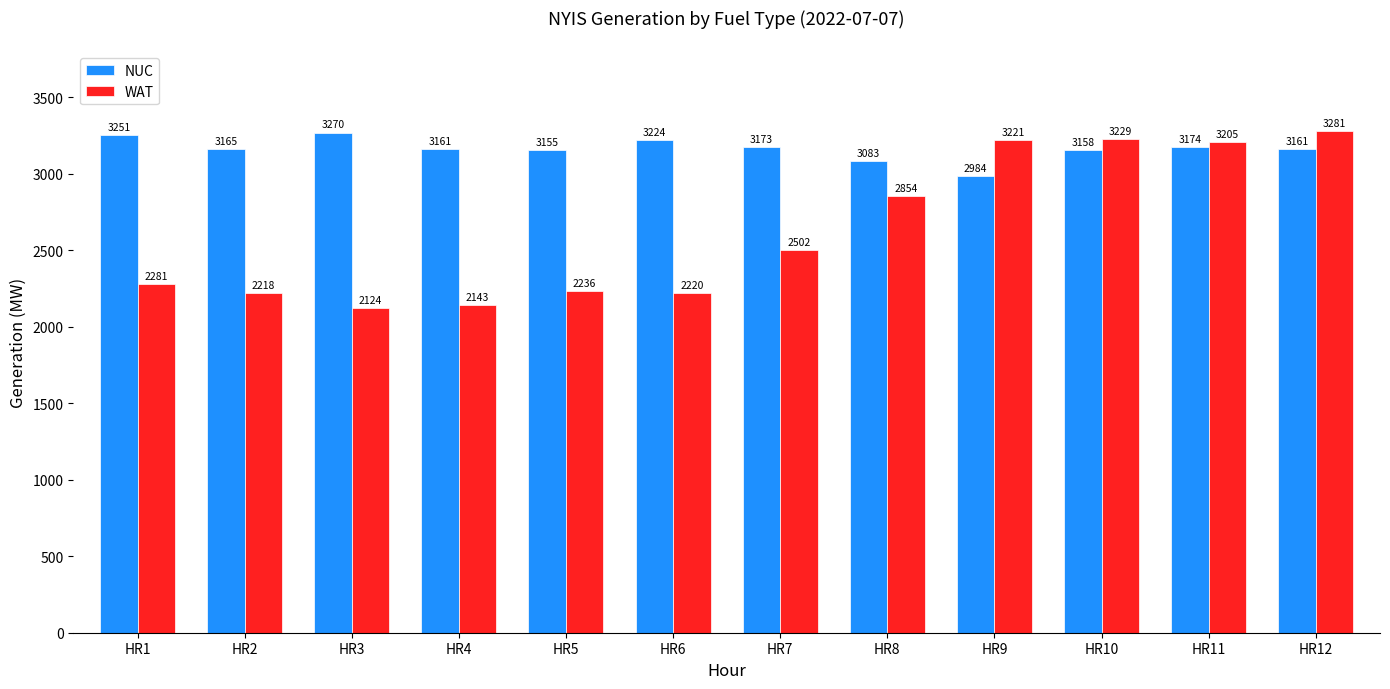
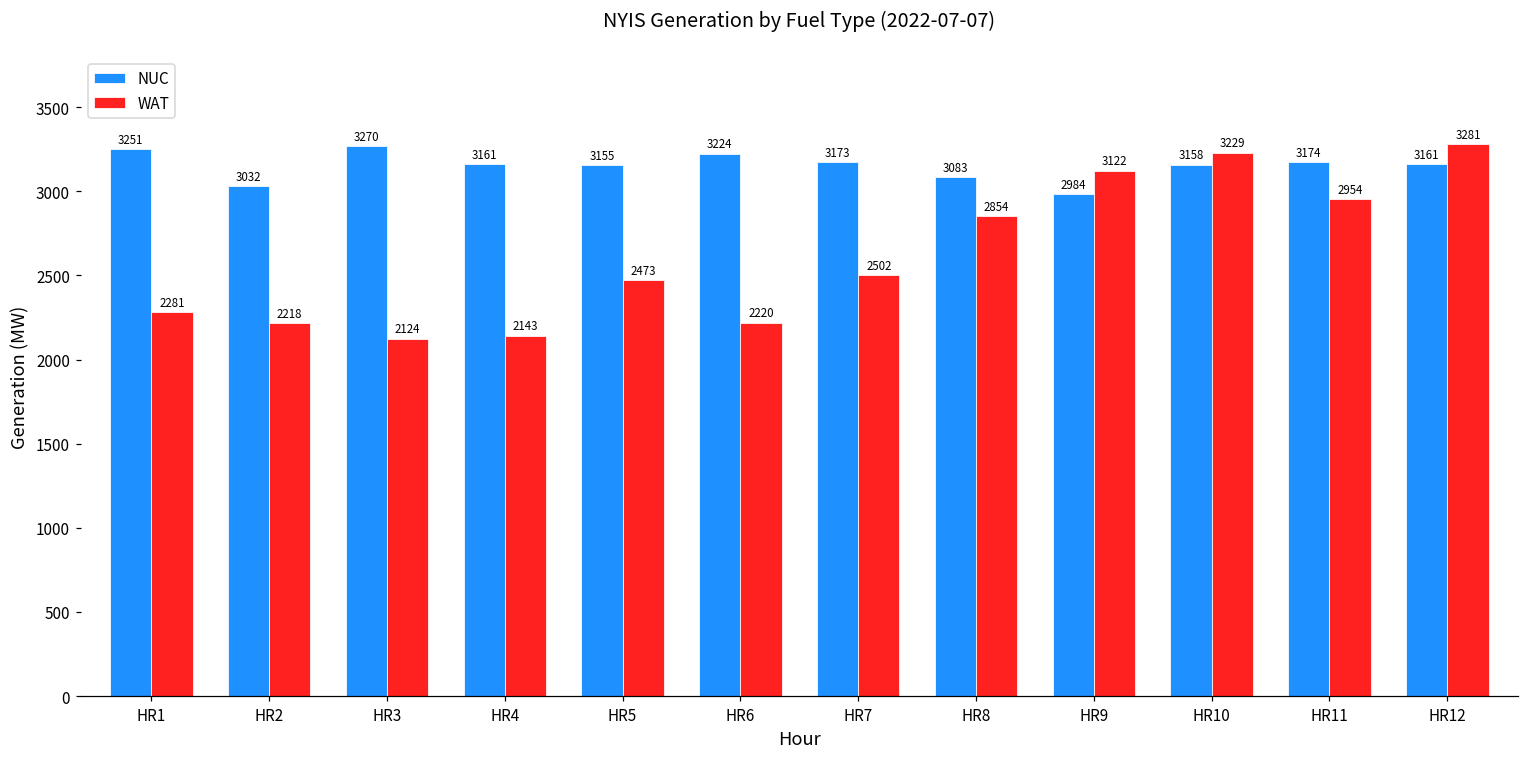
NUC, HR2: 3165 -> 3032
WAT, HR5: 2236 -> 2473
WAT, HR9: 3221 -> 3122
WAT, HR11: 3205 -> 2954
